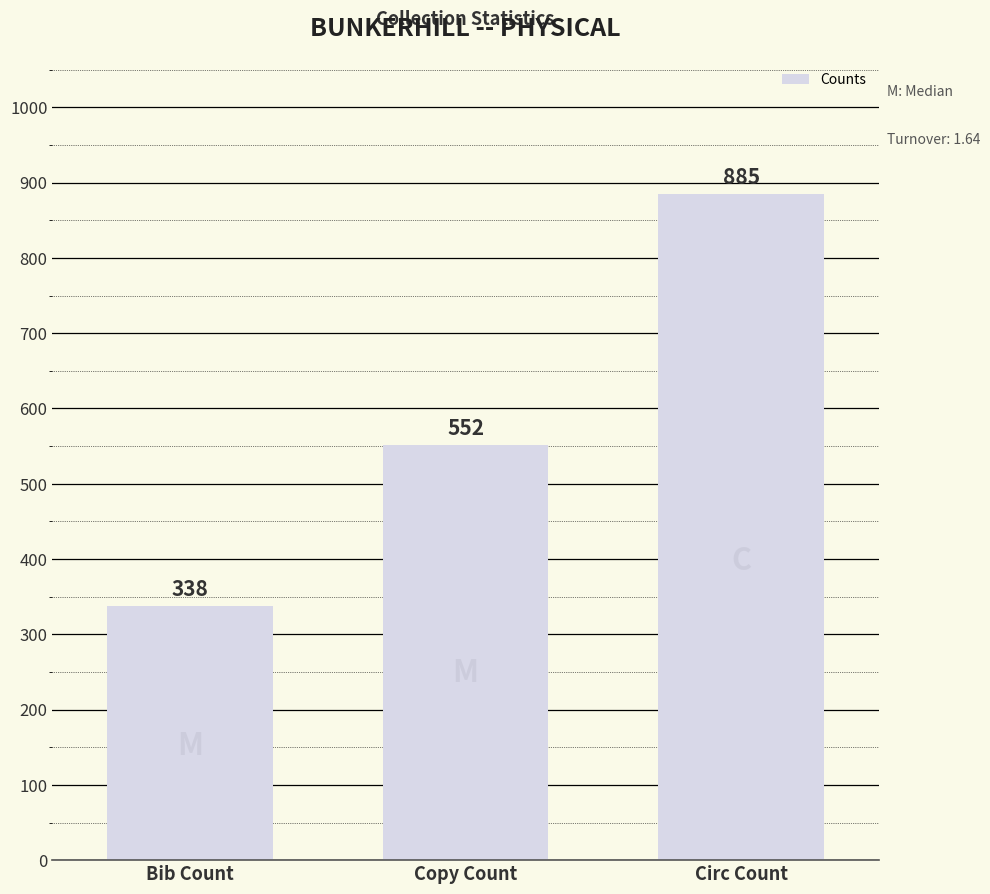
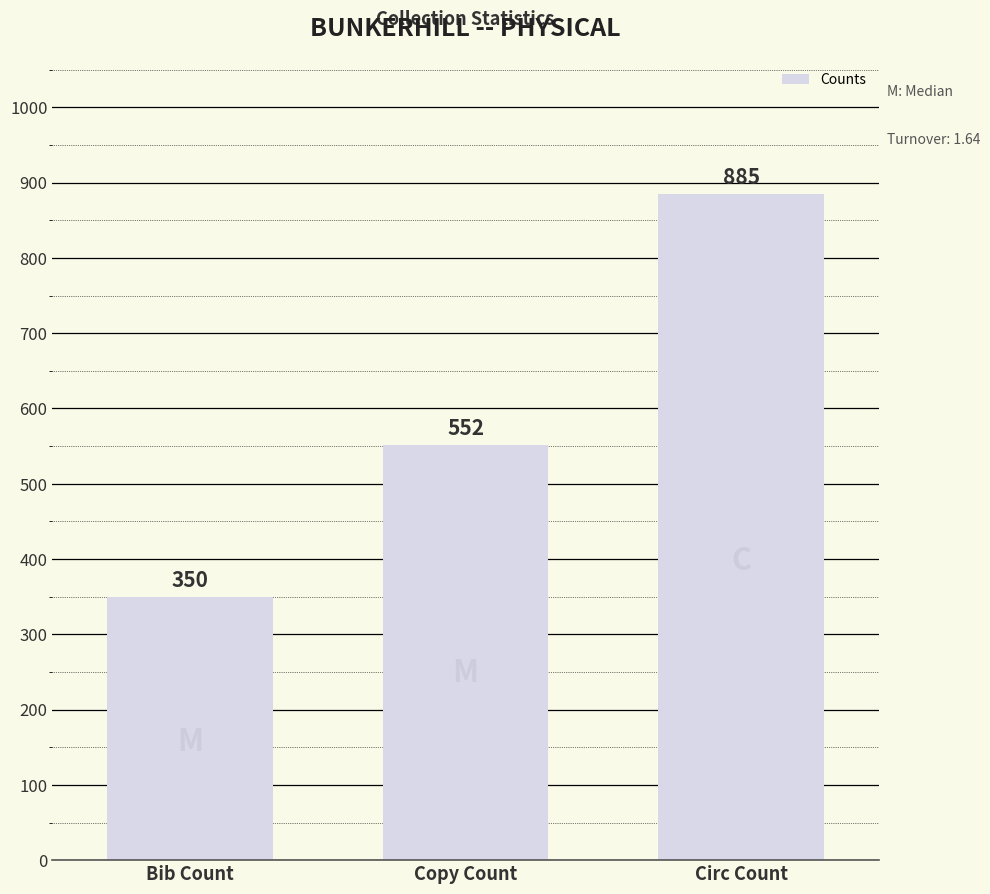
Bib Count: 338 -> 350
